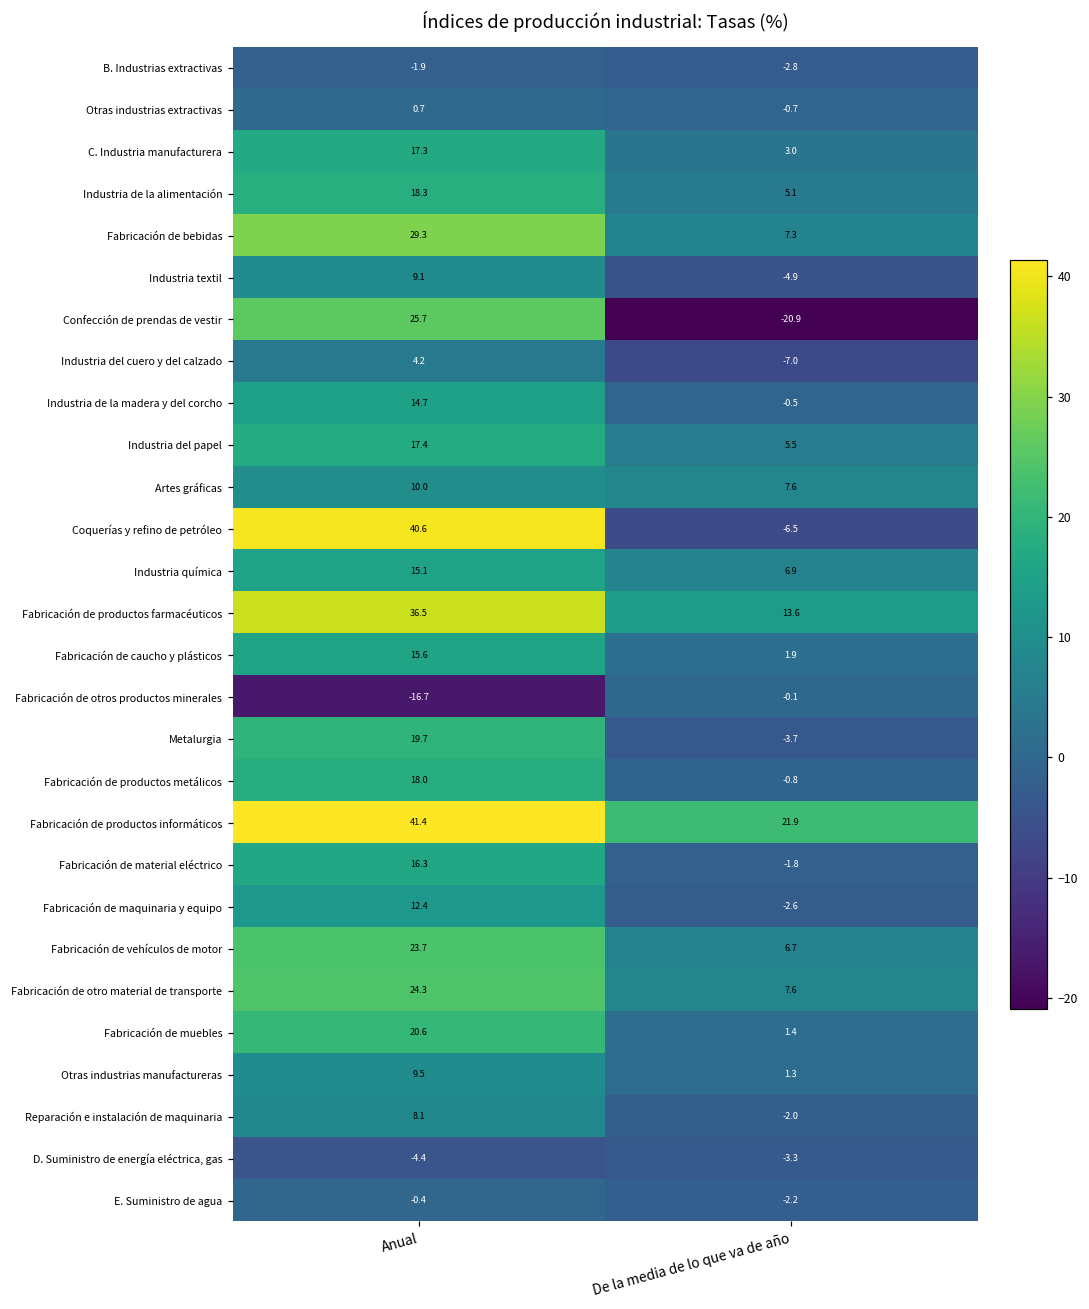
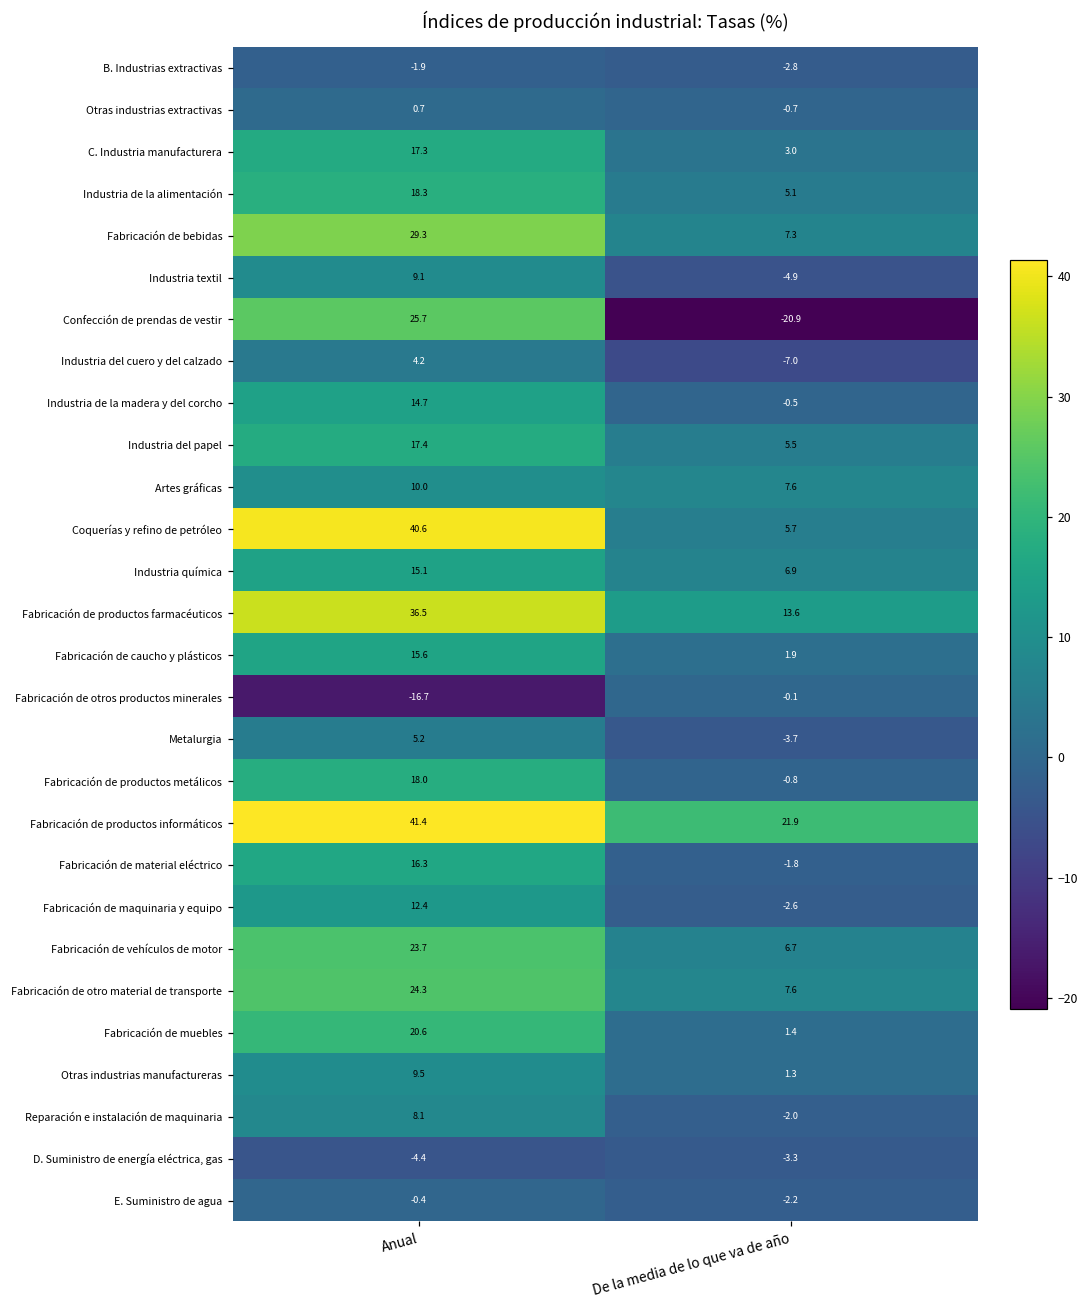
Coquerías y refino de petróleo, De la media de lo que va de año: -6.5 -> 5.7
Metalurgia, Anual: 19.7 -> 5.2
